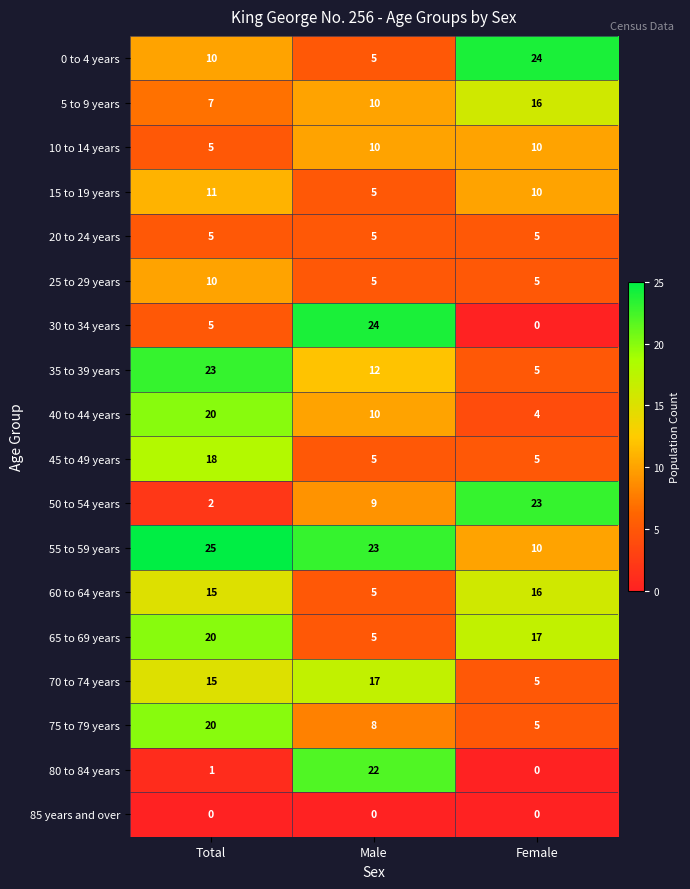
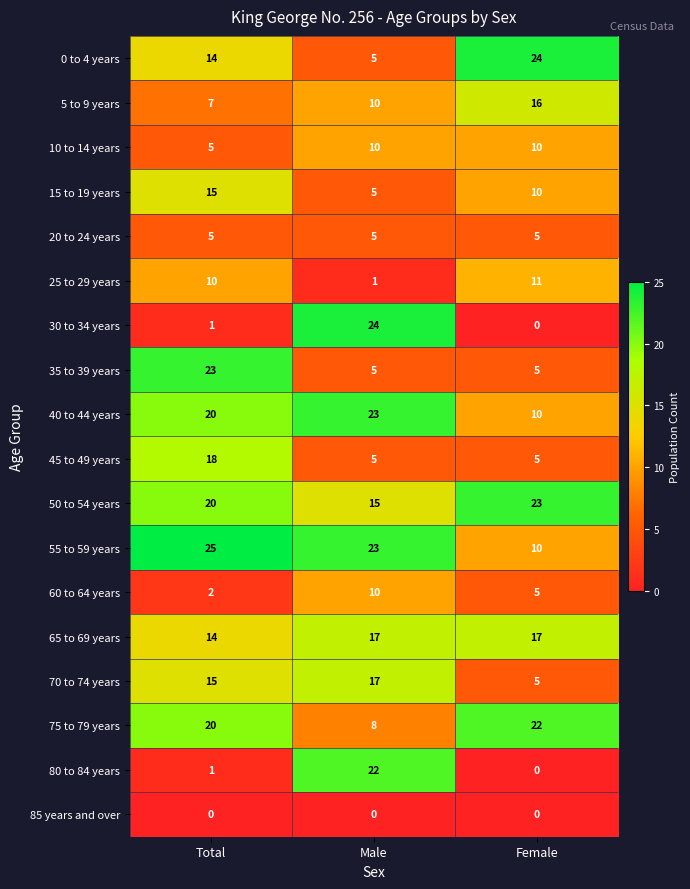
0 to 4 years, Total: 10 -> 14
15 to 19 years, Total: 11 -> 15
25 to 29 years, Male: 5 -> 1
25 to 29 years, Female: 5 -> 11
30 to 34 years, Total: 5 -> 1
35 to 39 years, Male: 12 -> 5
40 to 44 years, Male: 10 -> 23
40 to 44 years, Female: 4 -> 10
50 to 54 years, Total: 2 -> 20
50 to 54 years, Male: 9 -> 15
60 to 64 years, Total: 15 -> 2
60 to 64 years, Male: 5 -> 10
60 to 64 years, Female: 16 -> 5
65 to 69 years, Total: 20 -> 14
65 to 69 years, Male: 5 -> 17
75 to 79 years, Female: 5 -> 22
